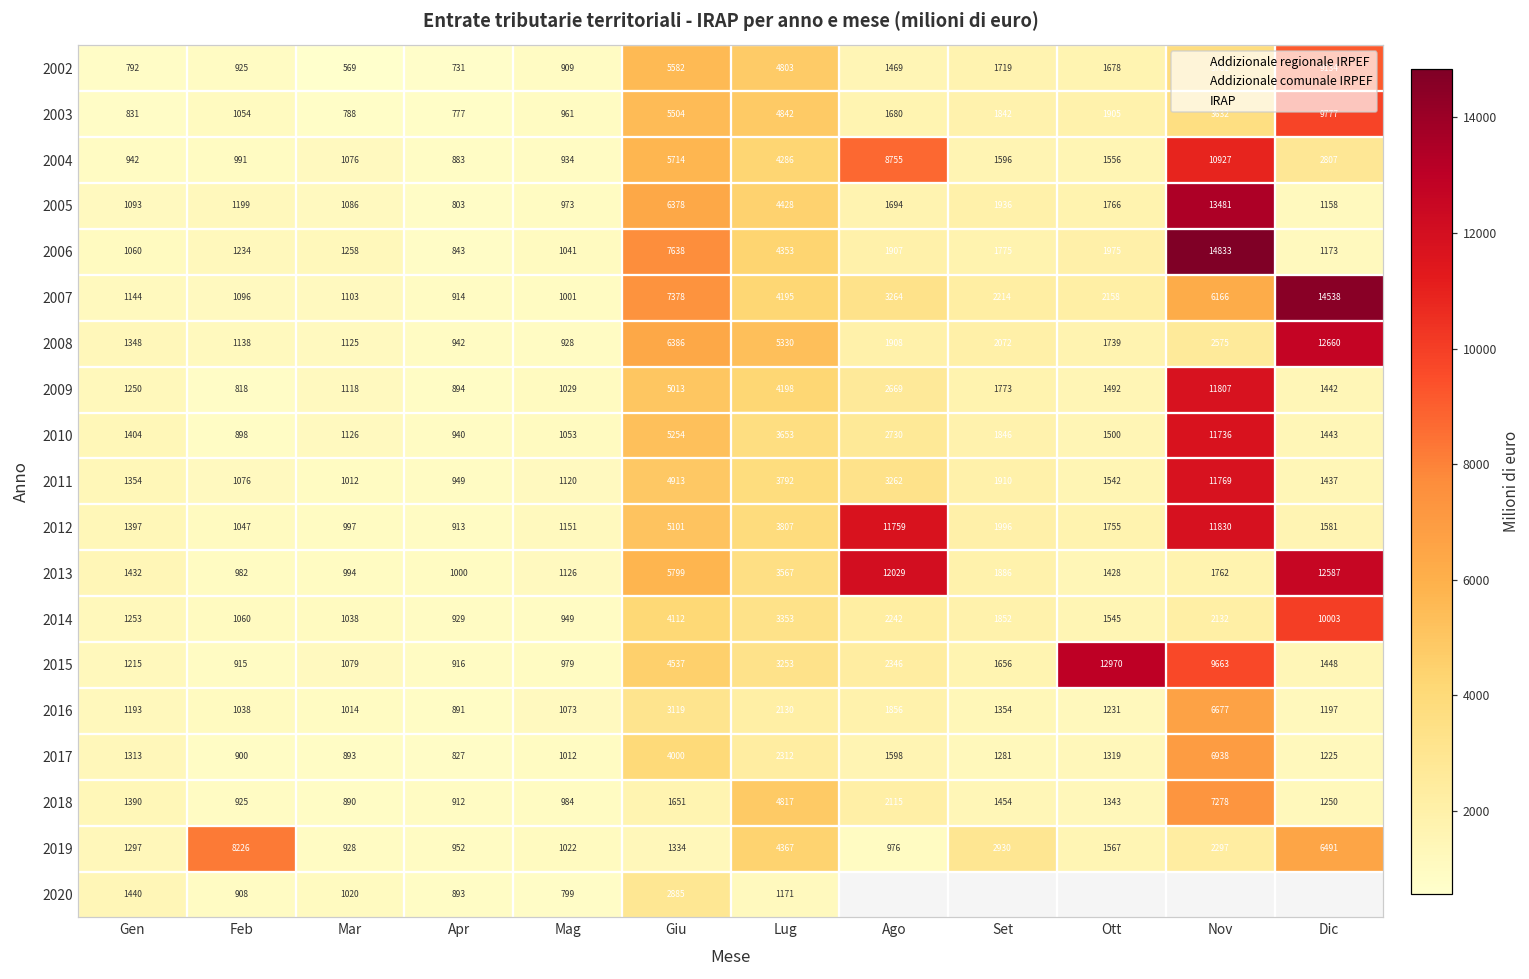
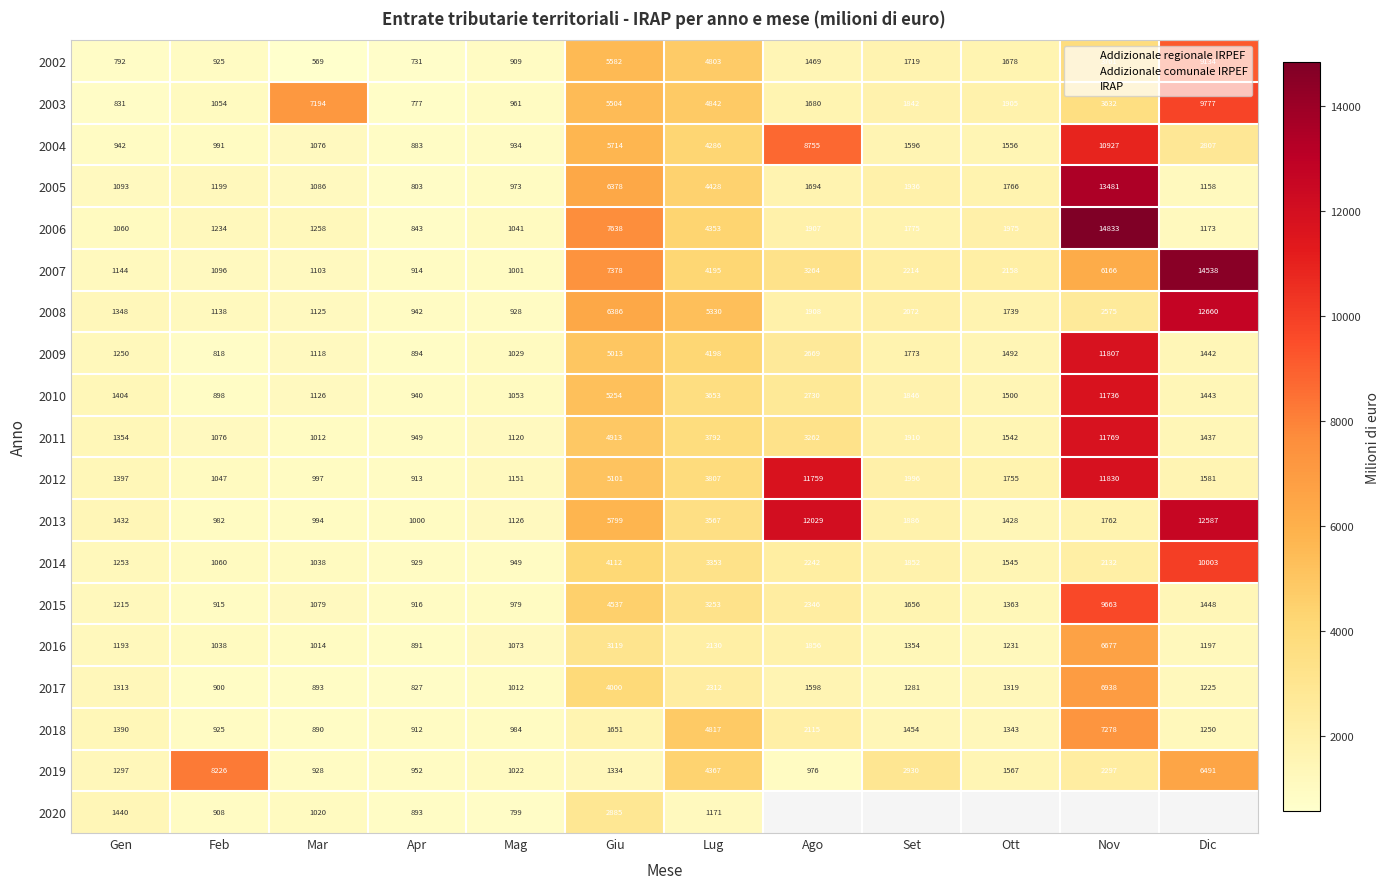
2003, Mar: 788 -> 7194
2015, Ott: 12970 -> 1363
